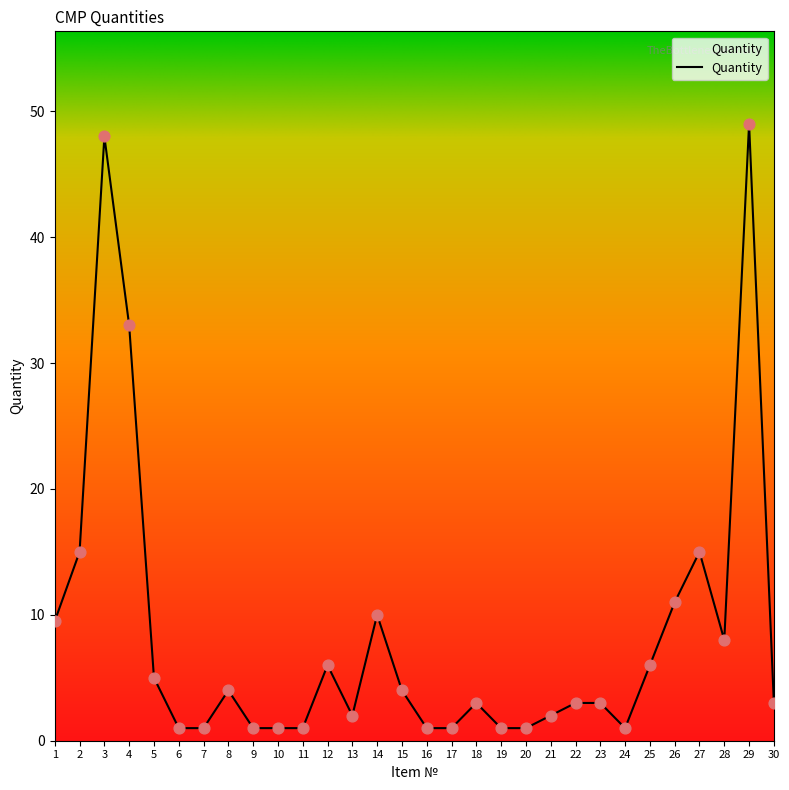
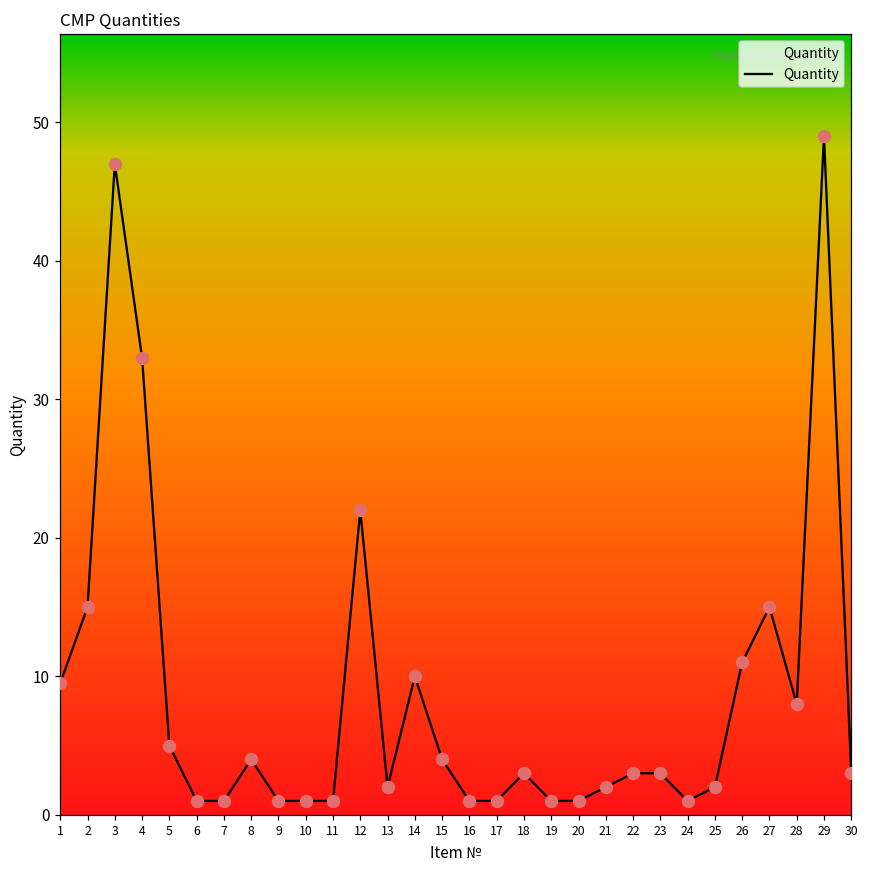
3: 48 -> 47
12: 6 -> 22
25: 6 -> 2
